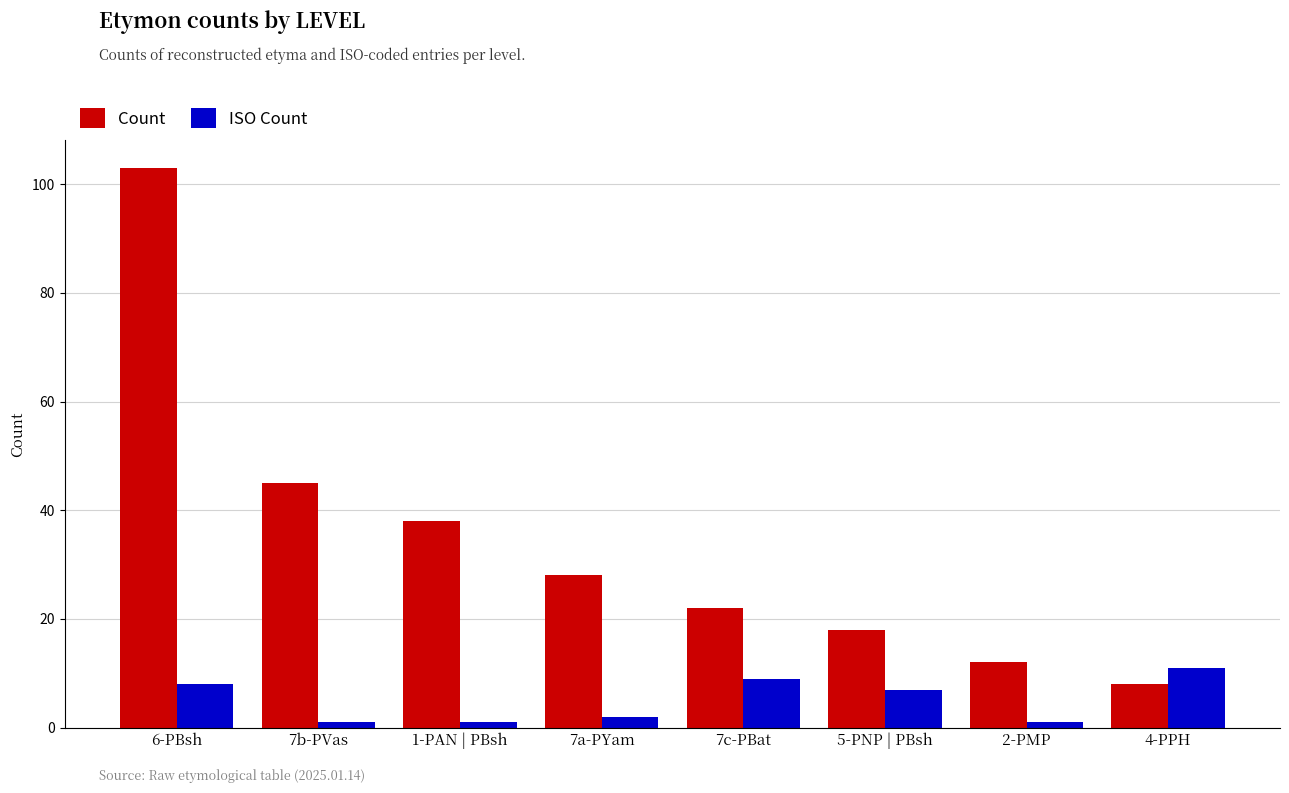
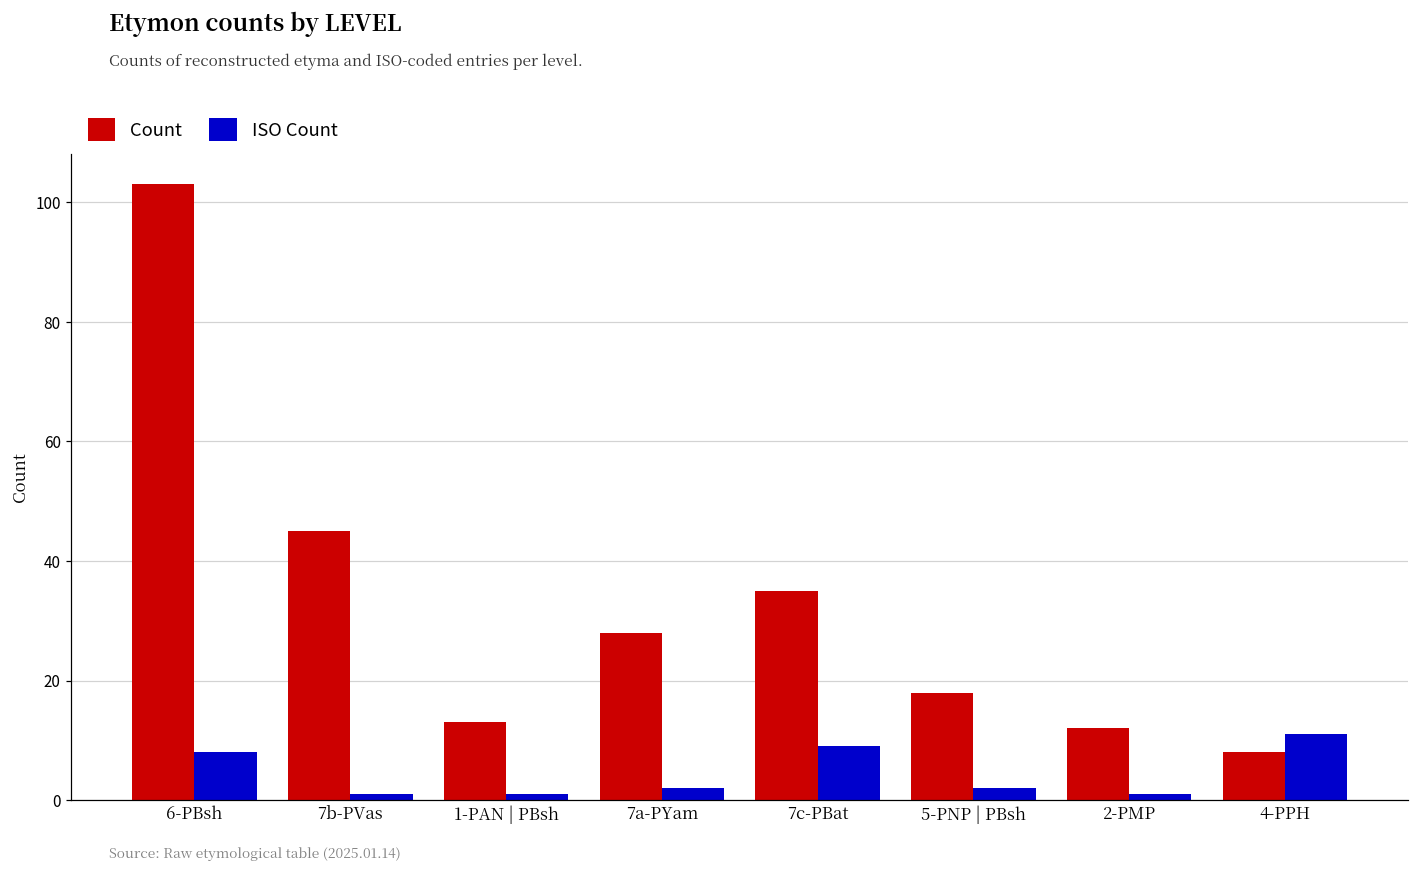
Count, 1-PAN | PBsh: 38 -> 13
Count, 7c-PBat: 22 -> 35
ISO Count, 5-PNP | PBsh: 7 -> 2
